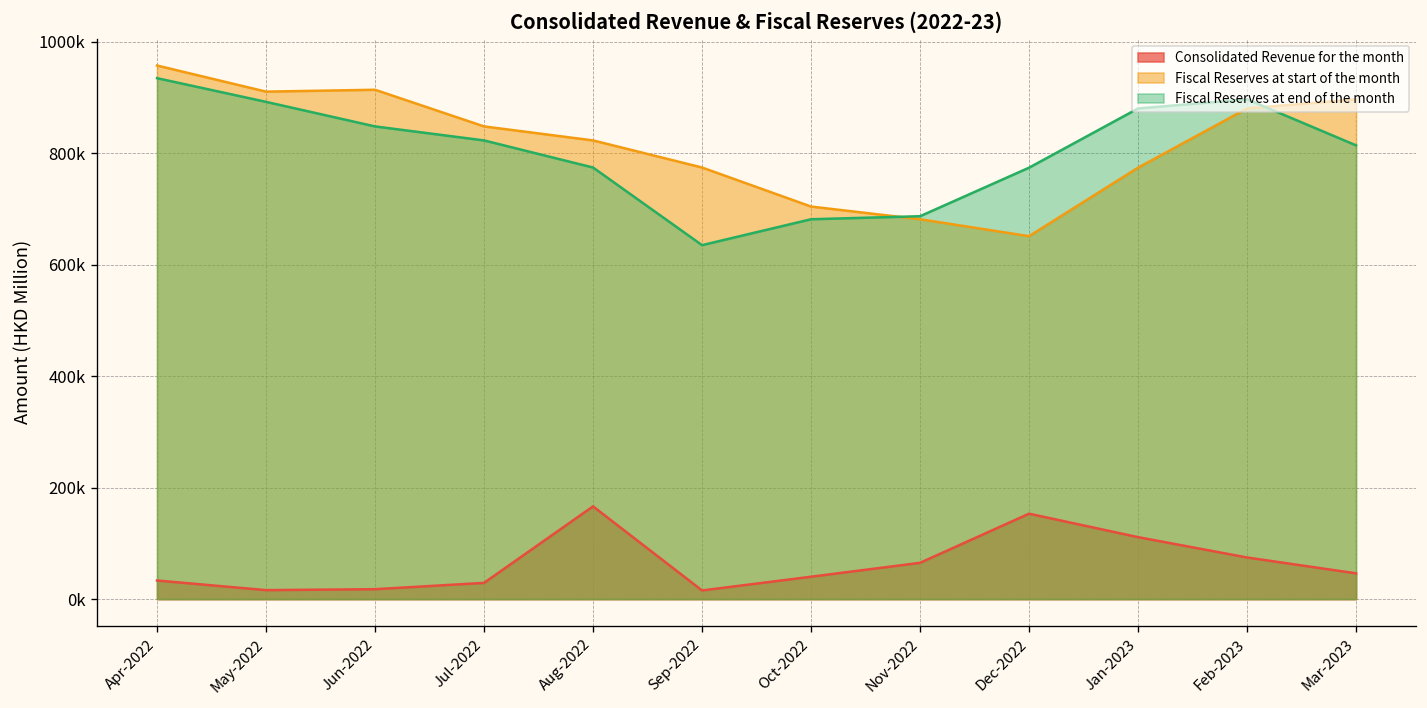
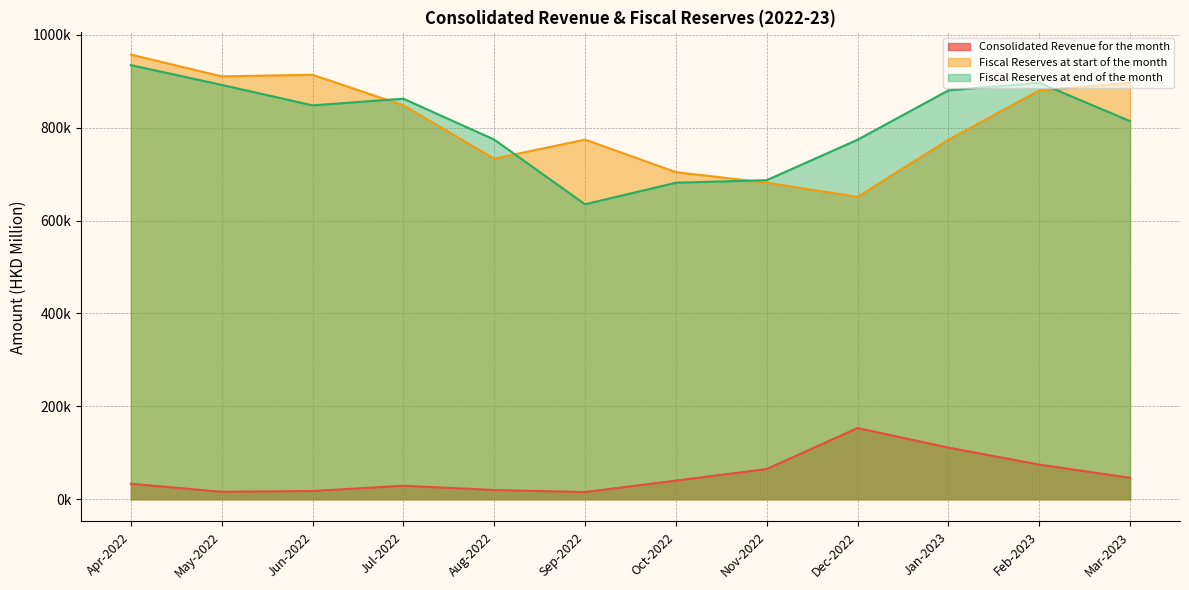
Fiscal Reserves at end of the month, Jul-2022: 820000 -> 860000
Consolidated Revenue for the month, Aug-2022: 170000 -> 20000
Fiscal Reserves at start of the month, Aug-2022: 820000 -> 730000
